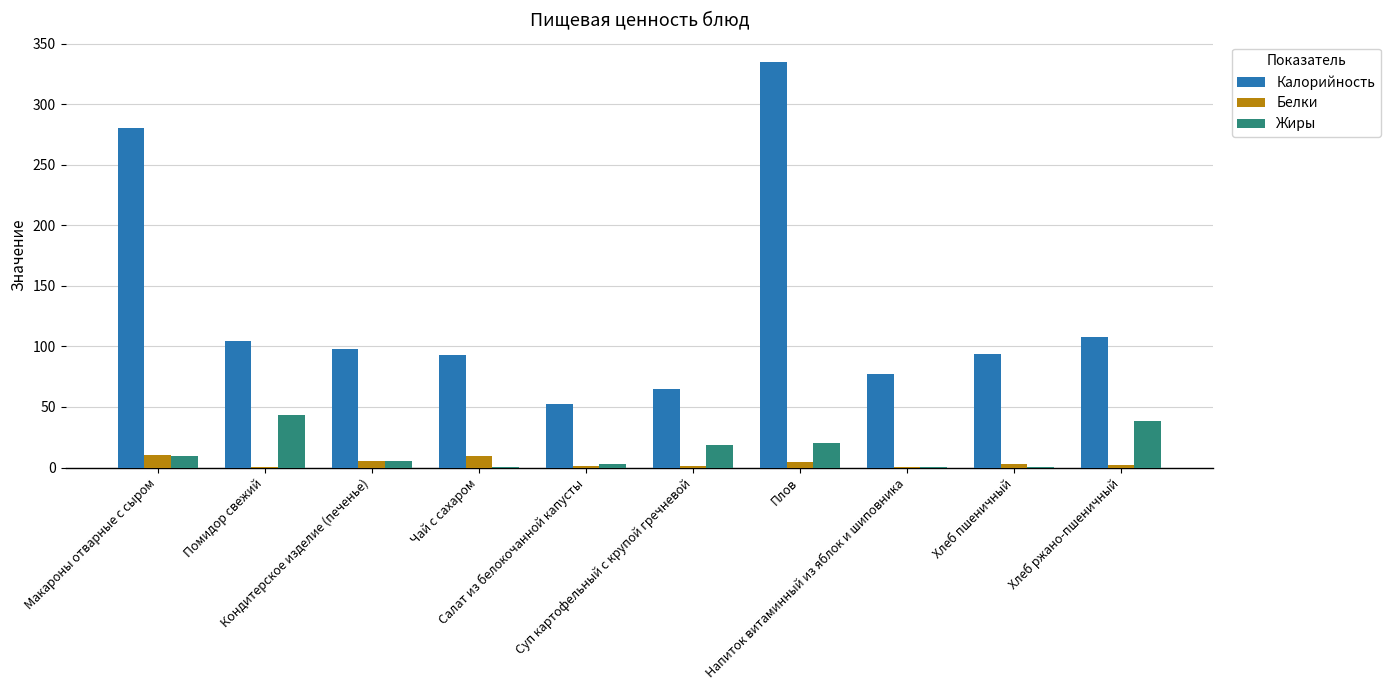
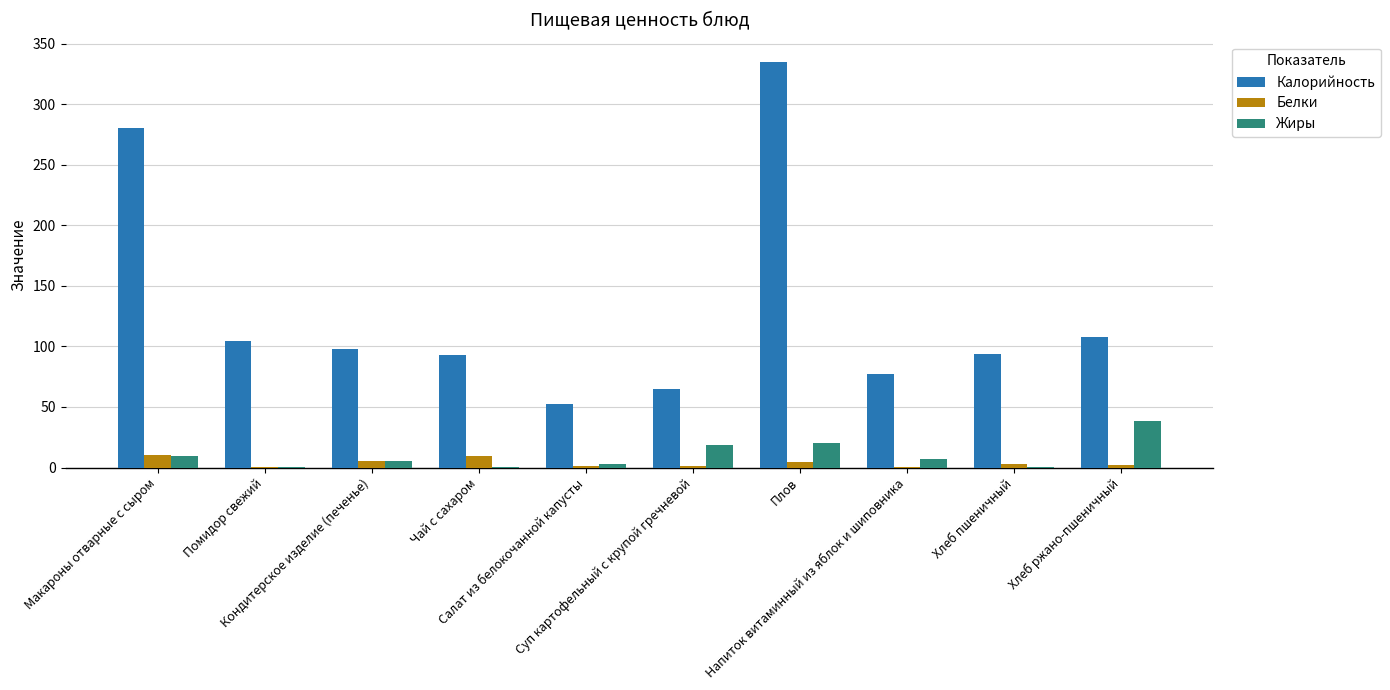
Жиры, Помидор свежий: 44 -> 0
Жиры, Напиток витаминный из яблок и шиповника: 0 -> 7
